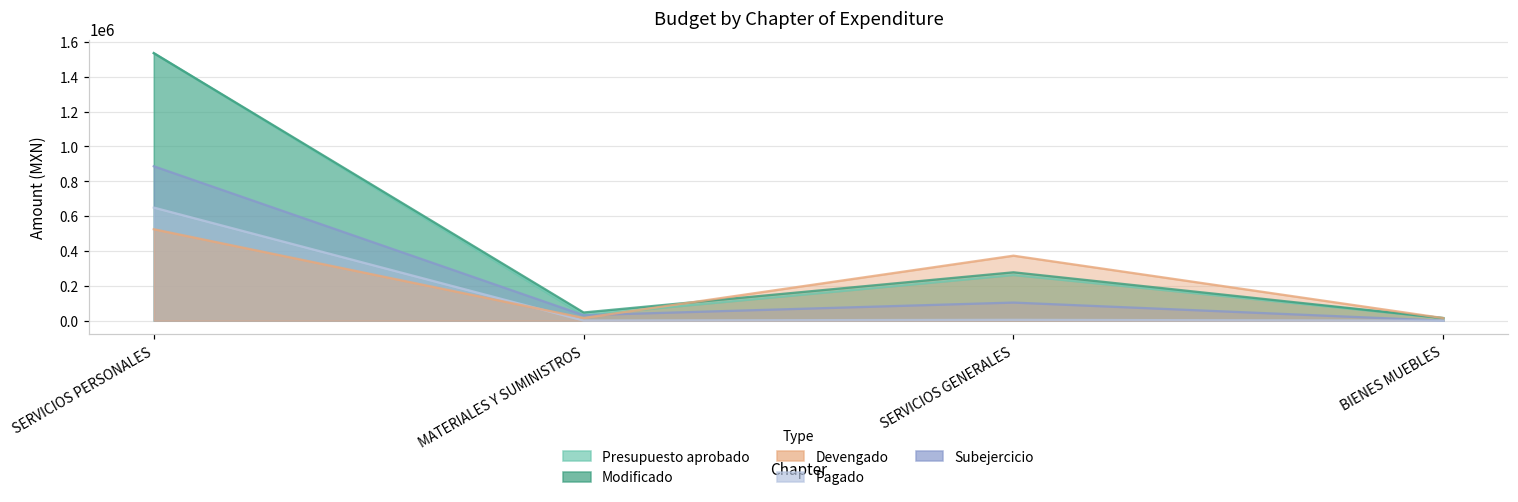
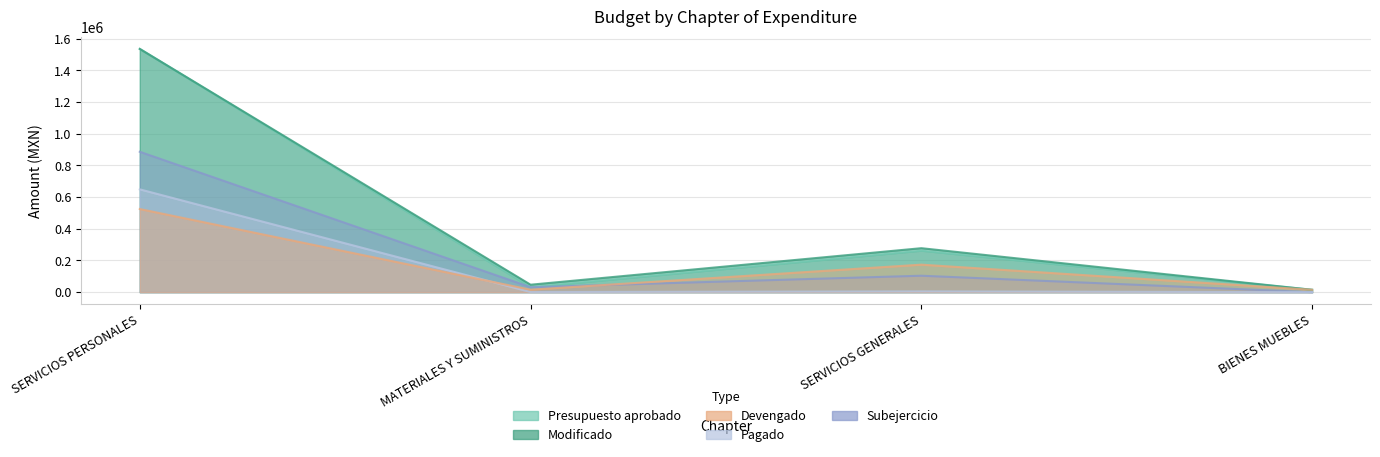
Devengado, SERVICIOS GENERALES: 370000 -> 170000
